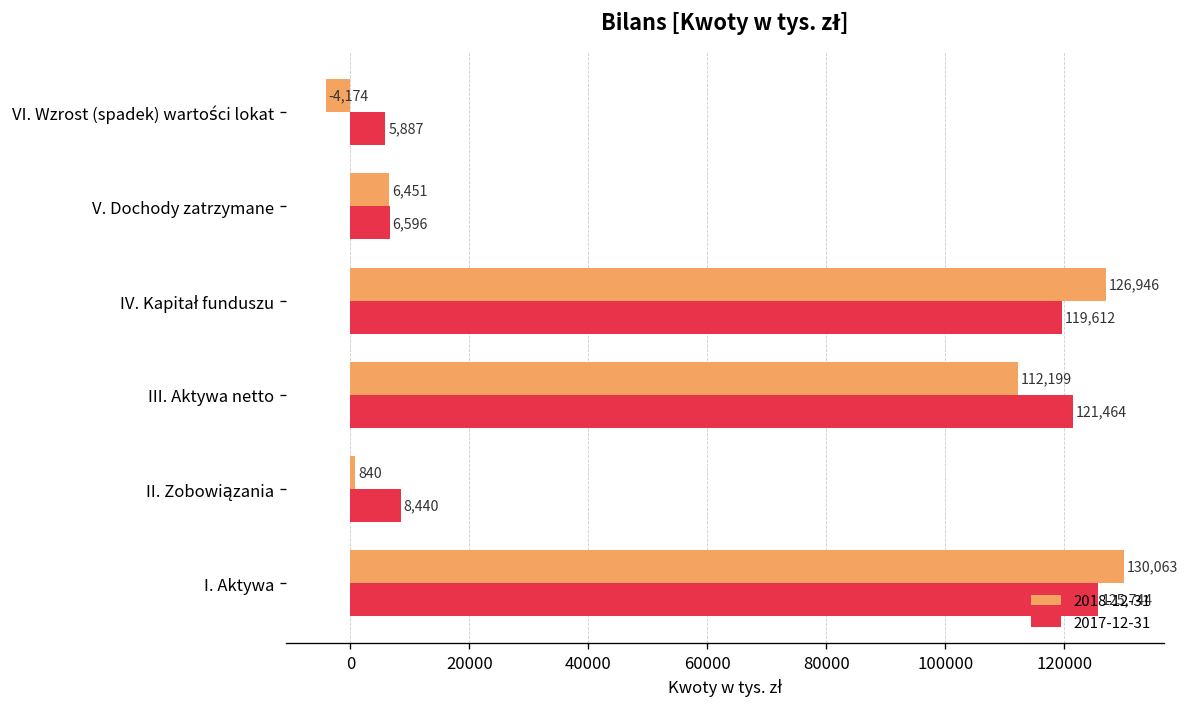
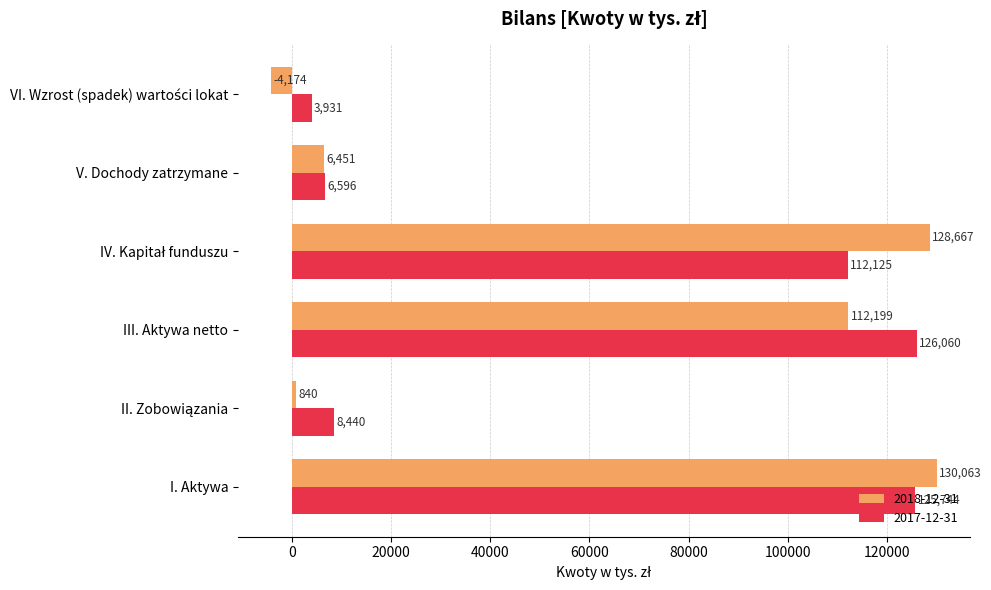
2017-12-31, VI. Wzrost (spadek) wartości lokat: 5,887 -> 3,931
2018-12-31, IV. Kapitał funduszu: 126,946 -> 128,667
2017-12-31, IV. Kapitał funduszu: 119,612 -> 112,125
2017-12-31, III. Aktywa netto: 121,464 -> 126,060
